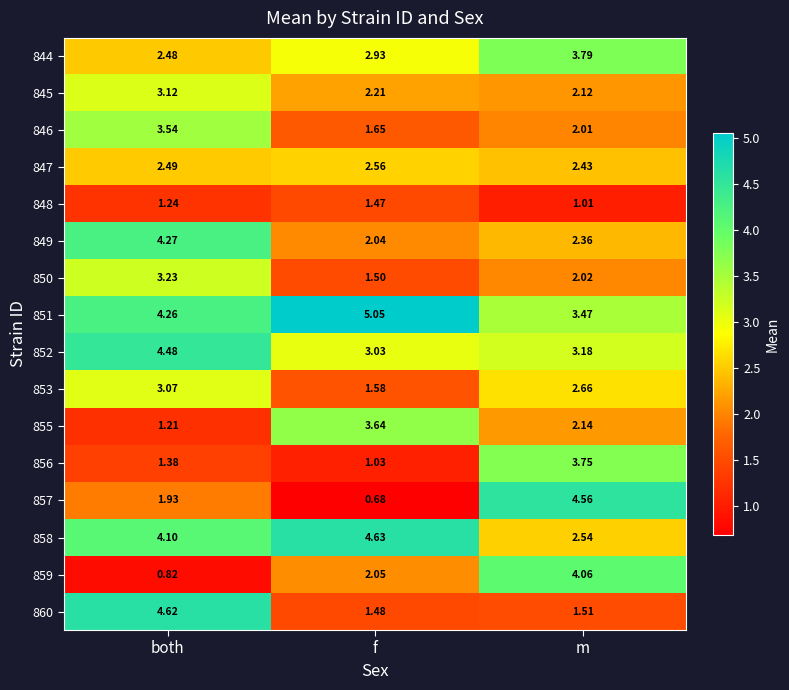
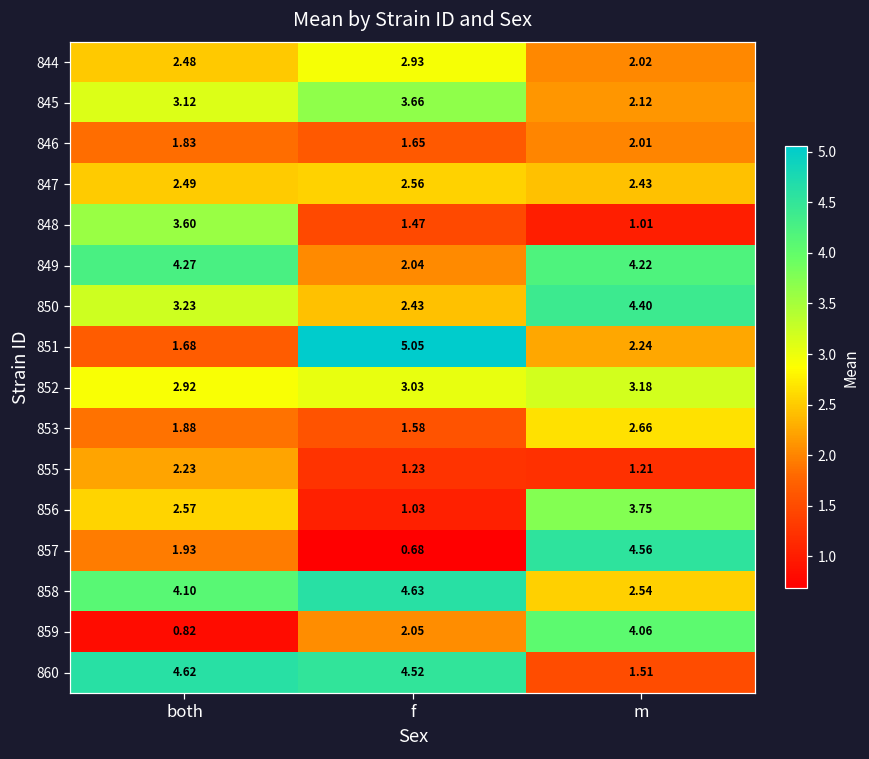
844, m: 3.79 -> 2.02
845, f: 2.21 -> 3.66
846, both: 3.54 -> 1.83
848, both: 1.24 -> 3.60
849, m: 2.36 -> 4.22
850, f: 1.50 -> 2.43
850, m: 2.02 -> 4.40
851, both: 4.26 -> 1.68
851, m: 3.47 -> 2.24
852, both: 4.48 -> 2.92
853, both: 3.07 -> 1.88
855, both: 1.21 -> 2.23
855, f: 3.64 -> 1.23
855, m: 2.14 -> 1.21
856, both: 1.38 -> 2.57
860, f: 1.48 -> 4.52
